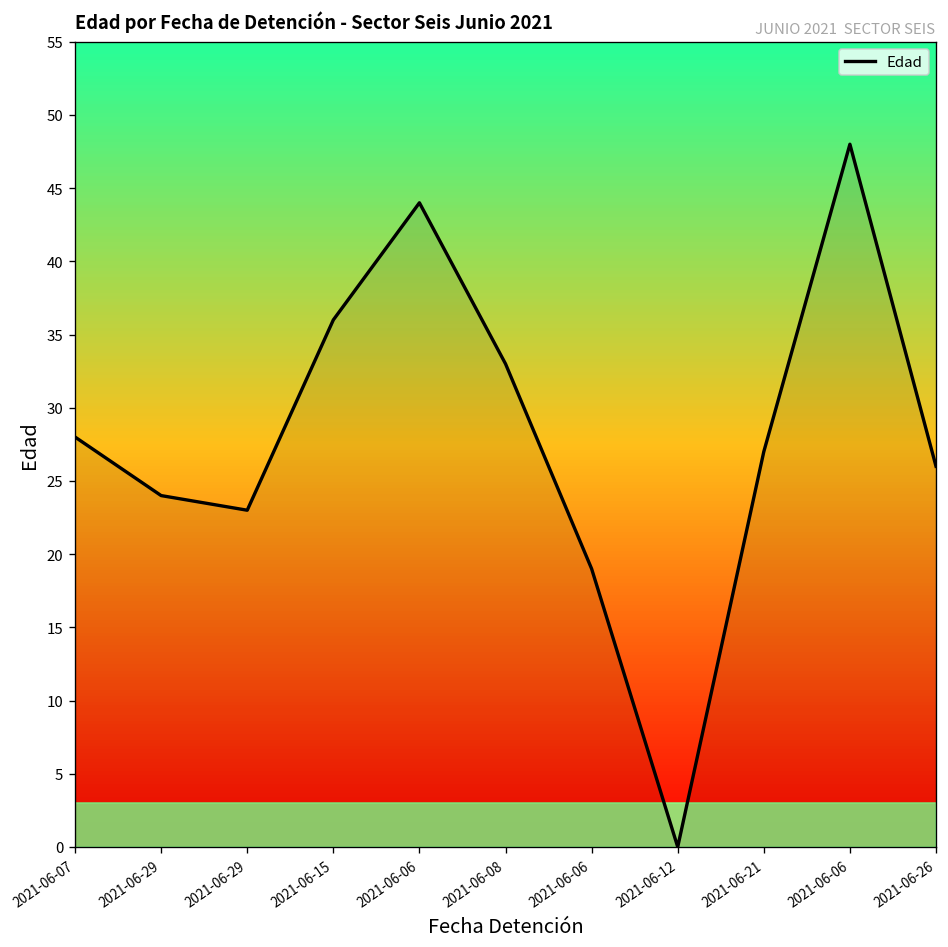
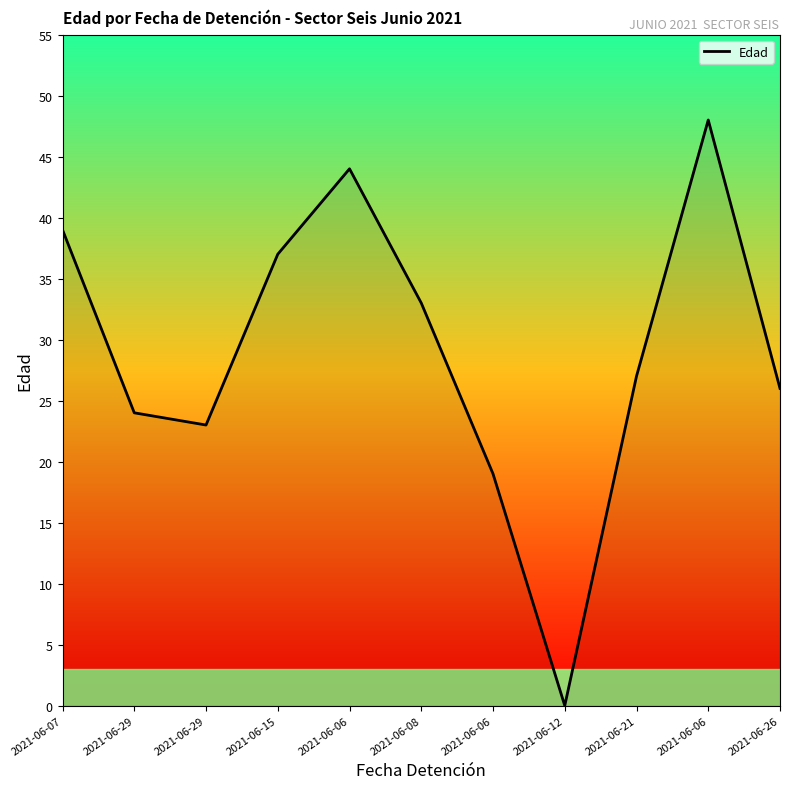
2021-06-07: 28 -> 39
2021-06-15: 36 -> 37
